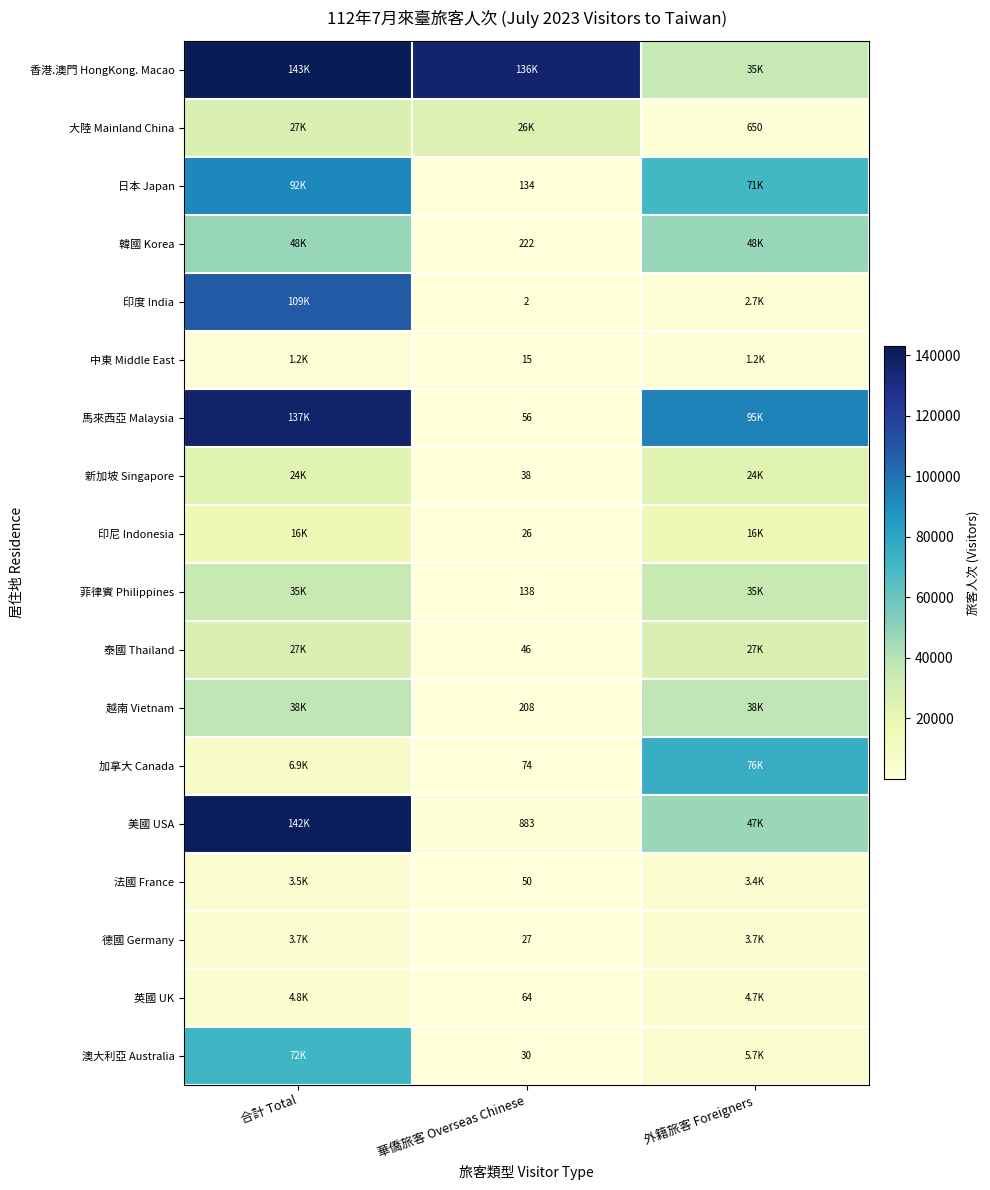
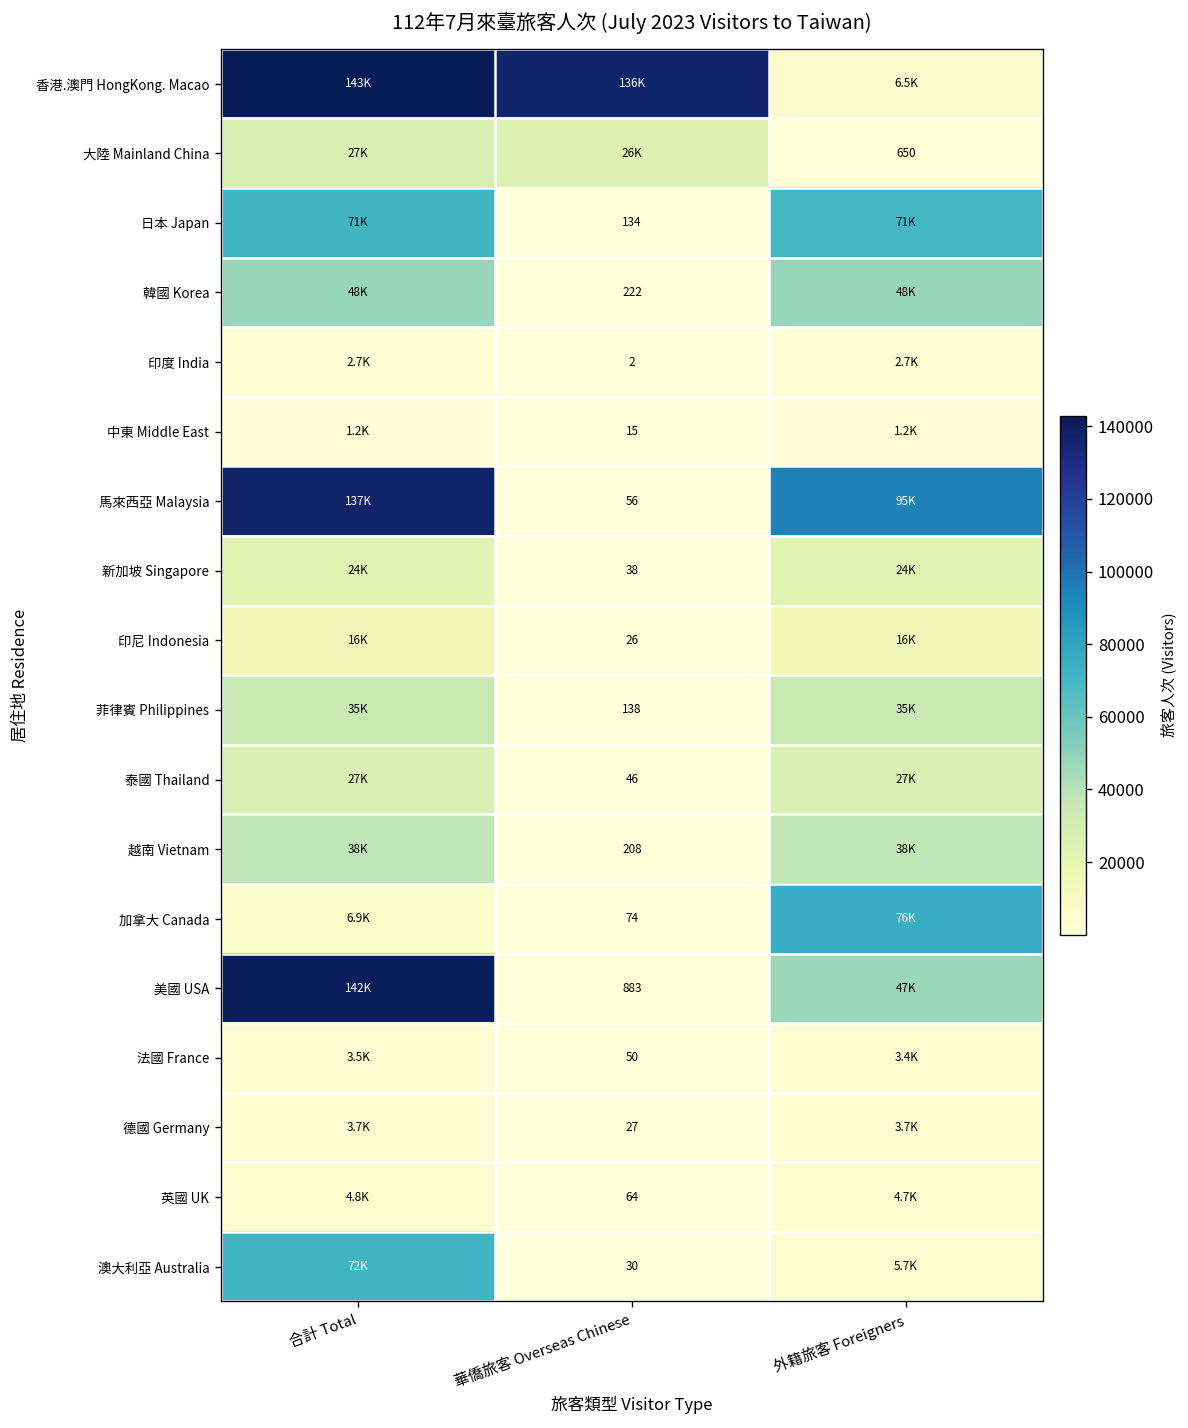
香港.澳門 HongKong. Macao, 外籍旅客 Foreigners: 35K -> 6.5K
日本 Japan, 合計 Total: 92K -> 71K
印度 India, 合計 Total: 109K -> 2.7K
